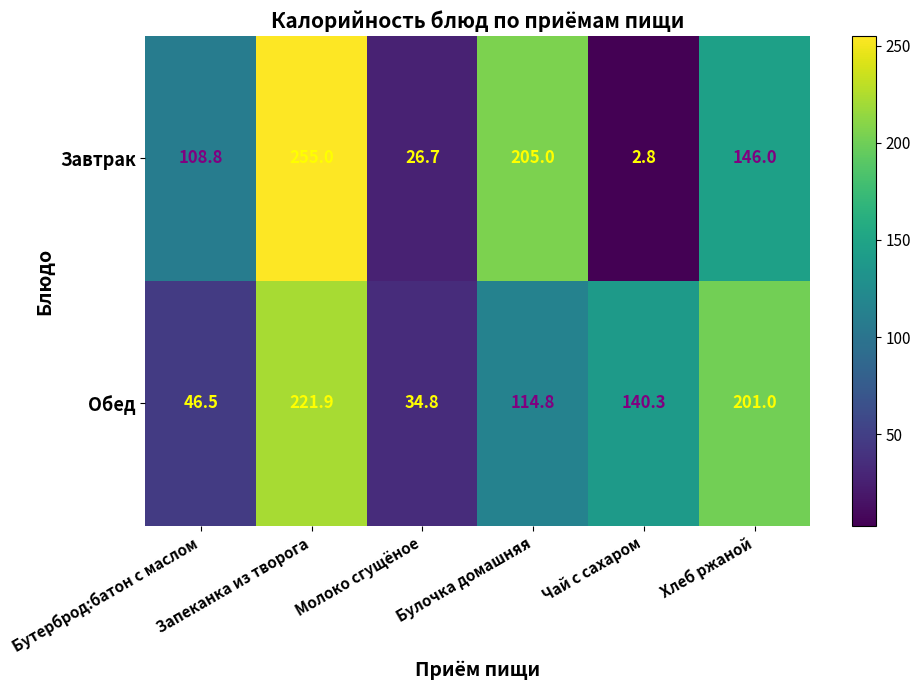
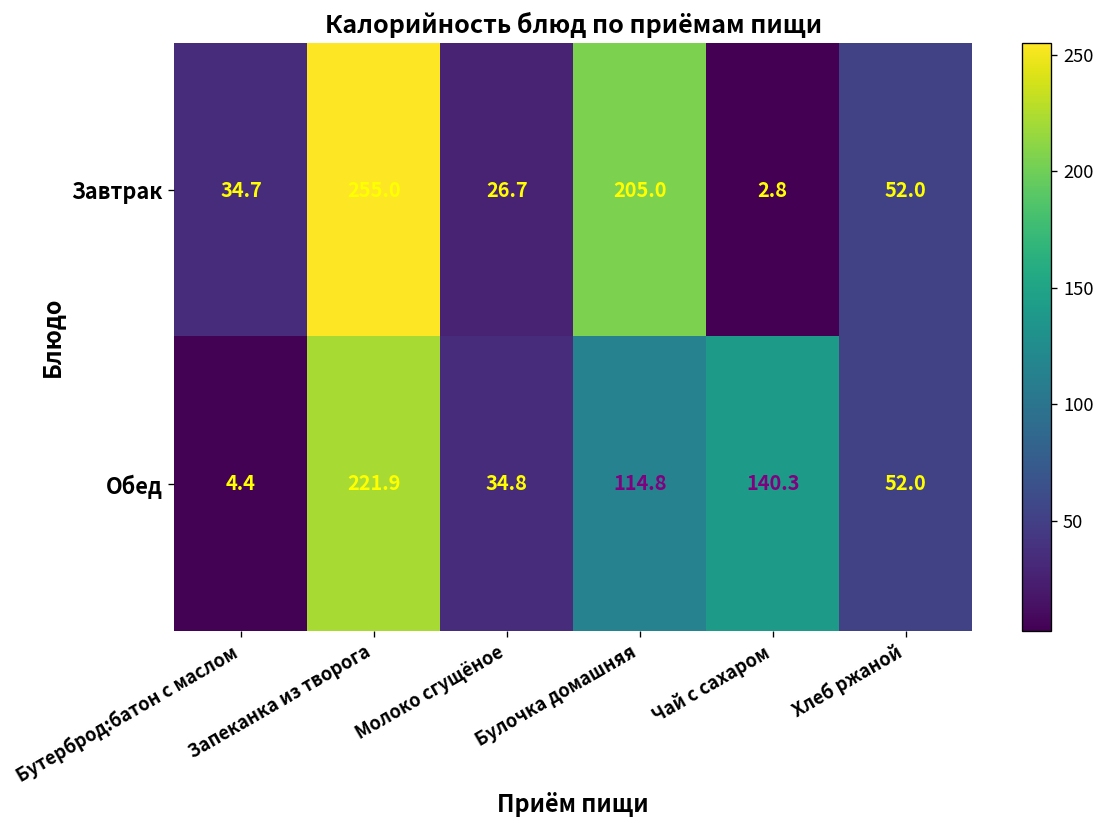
Завтрак, Бутерброд:батон с маслом: 108.8 -> 34.7
Завтрак, Хлеб ржаной: 146.0 -> 52.0
Обед, Бутерброд:батон с маслом: 46.5 -> 4.4
Обед, Хлеб ржаной: 201.0 -> 52.0
